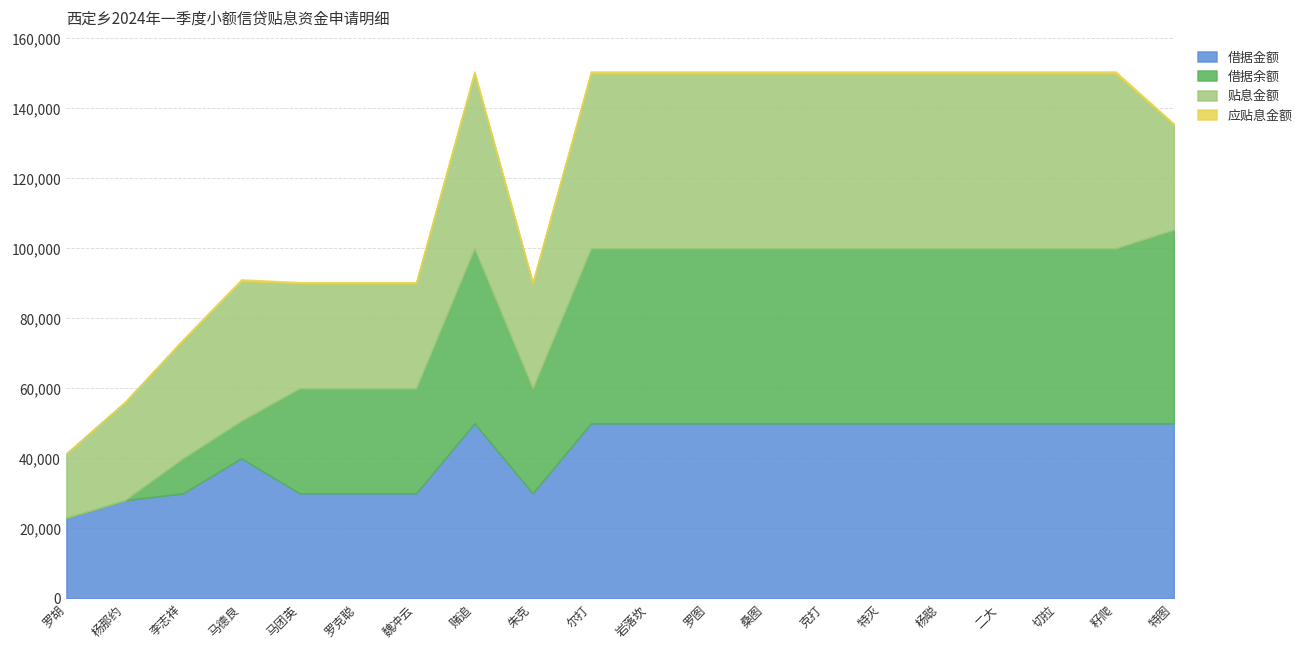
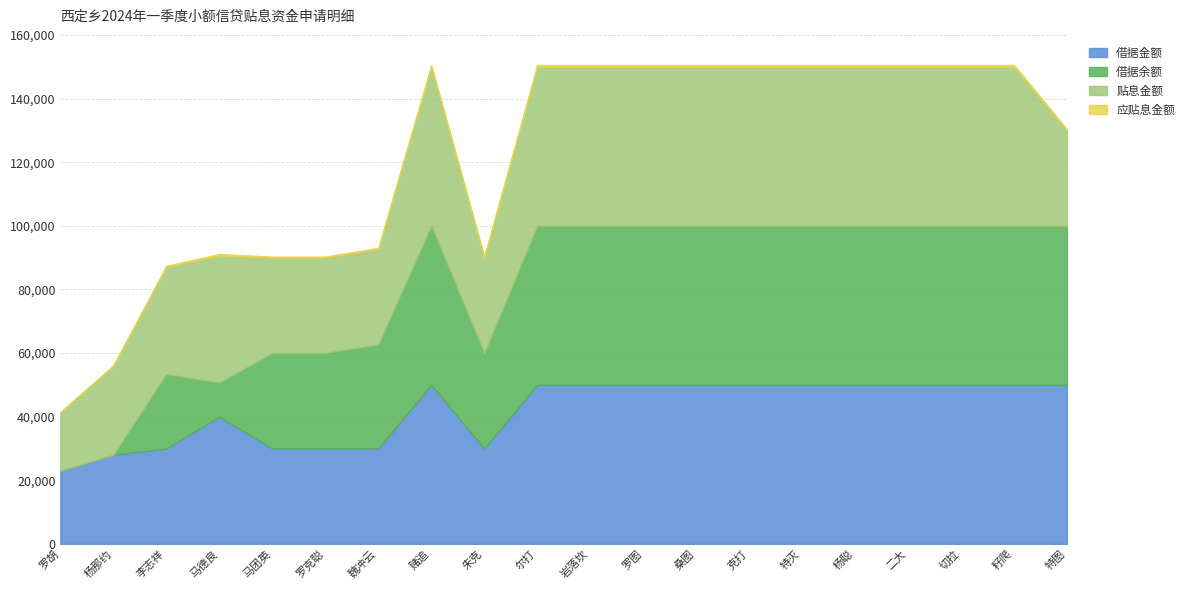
借据余额, 李志祥: 10,000 -> 23,000
借据余额, 魏冲云: 30,000 -> 33,000
借据余额, 特图: 55,000 -> 50,000
